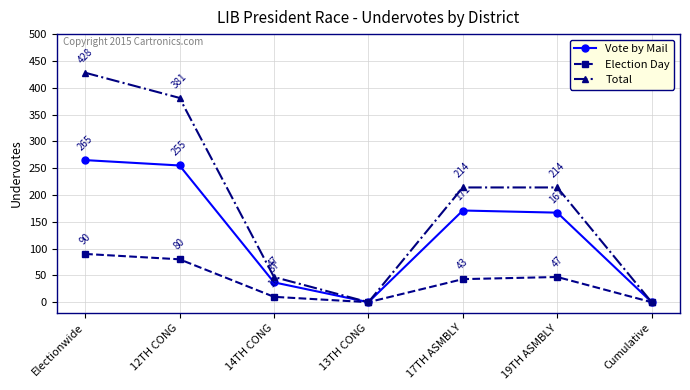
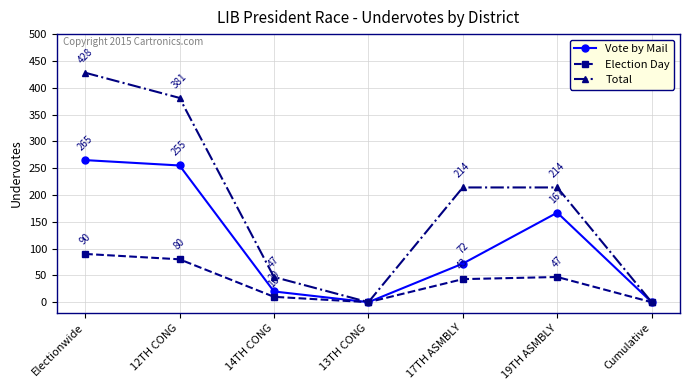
Vote by Mail, 14TH CONG: 37 -> 20
Vote by Mail, 17TH ASMBLY: 171 -> 72
